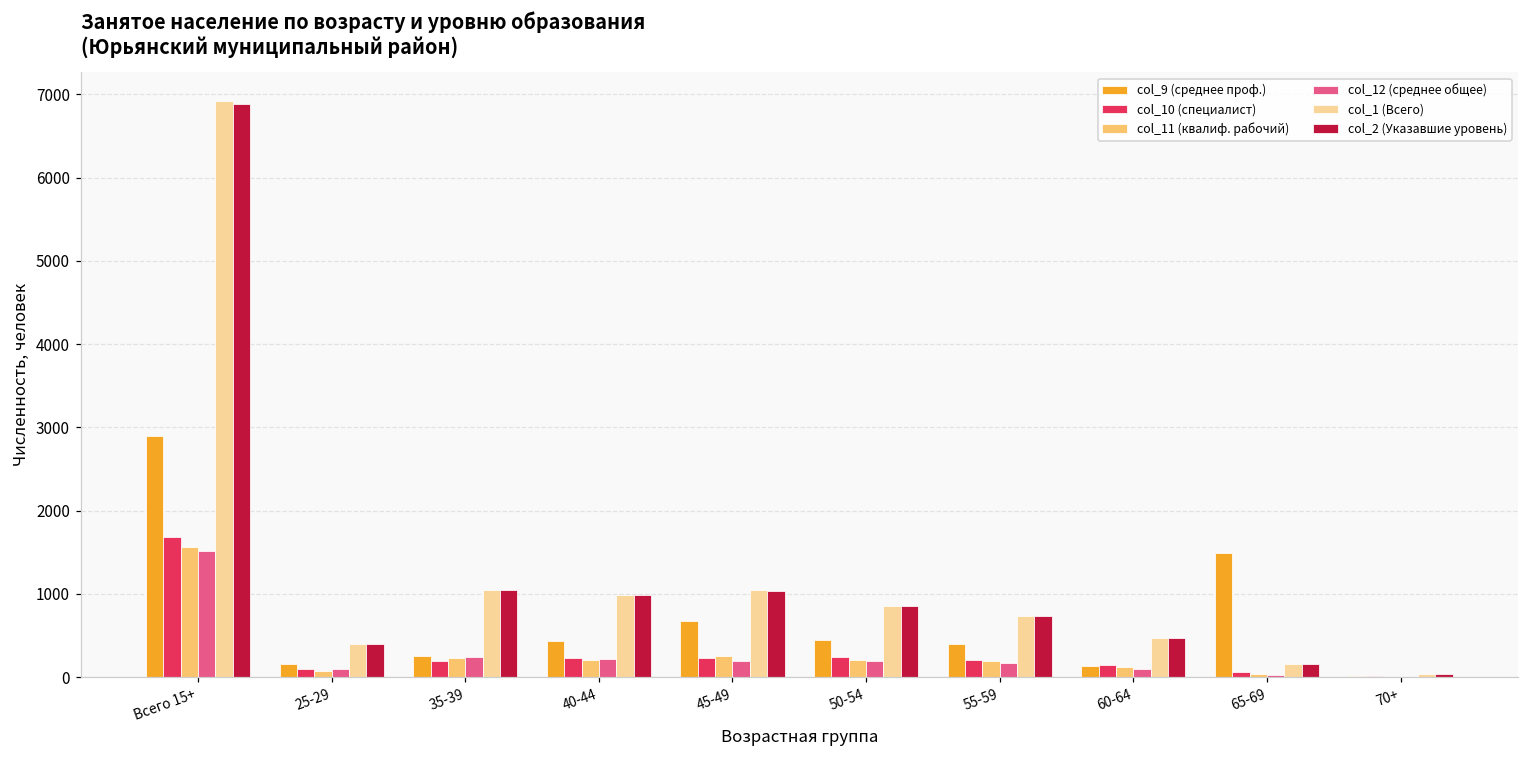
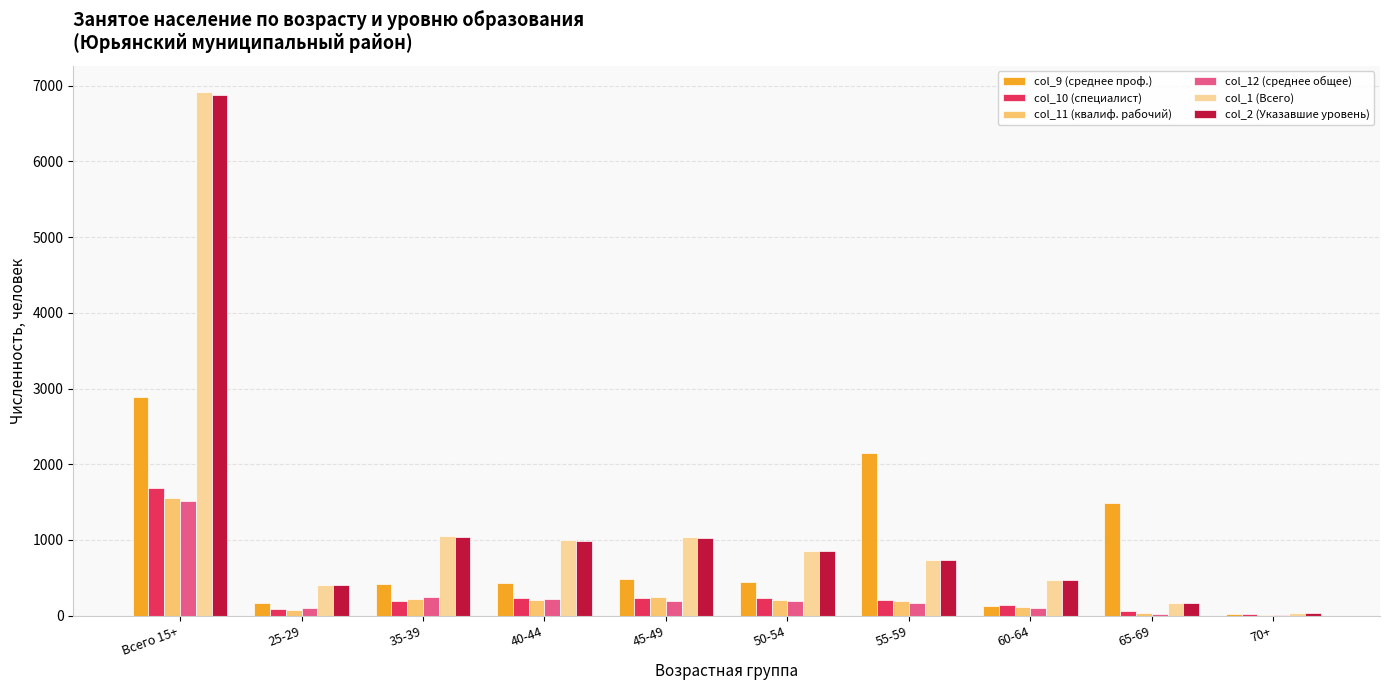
col_9 (среднее проф.), 35-39: 300 -> 400
col_9 (среднее проф.), 45-49: 700 -> 500
col_9 (среднее проф.), 55-59: 400 -> 2100
